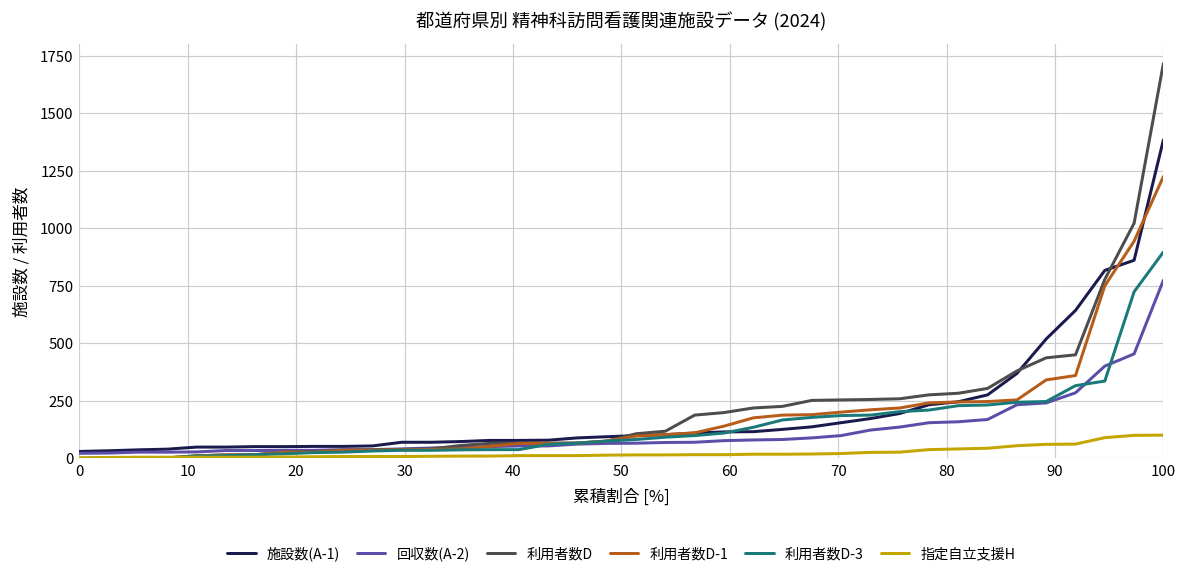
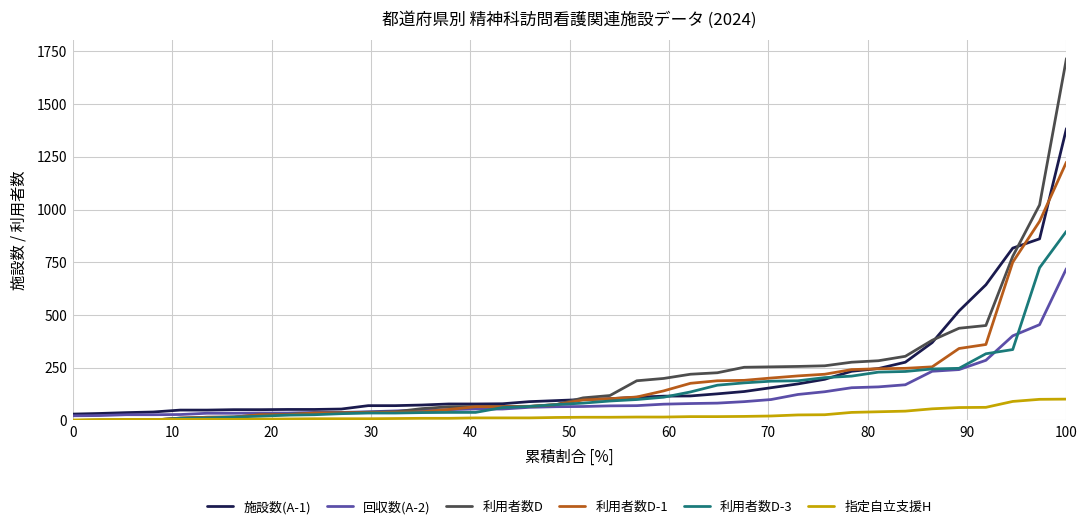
回収数(A-2), 100: 770 -> 720
